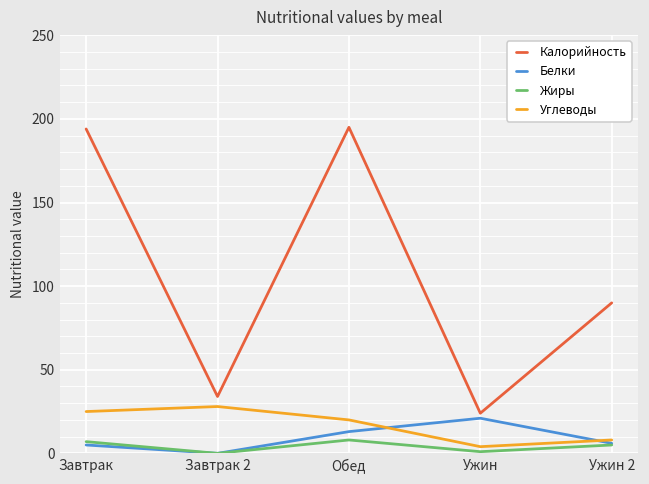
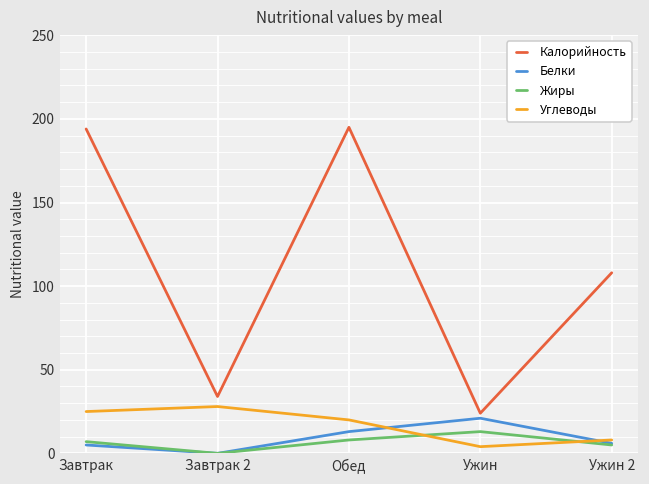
Жиры, Ужин: 1 -> 13
Калорийность, Ужин 2: 90 -> 108
